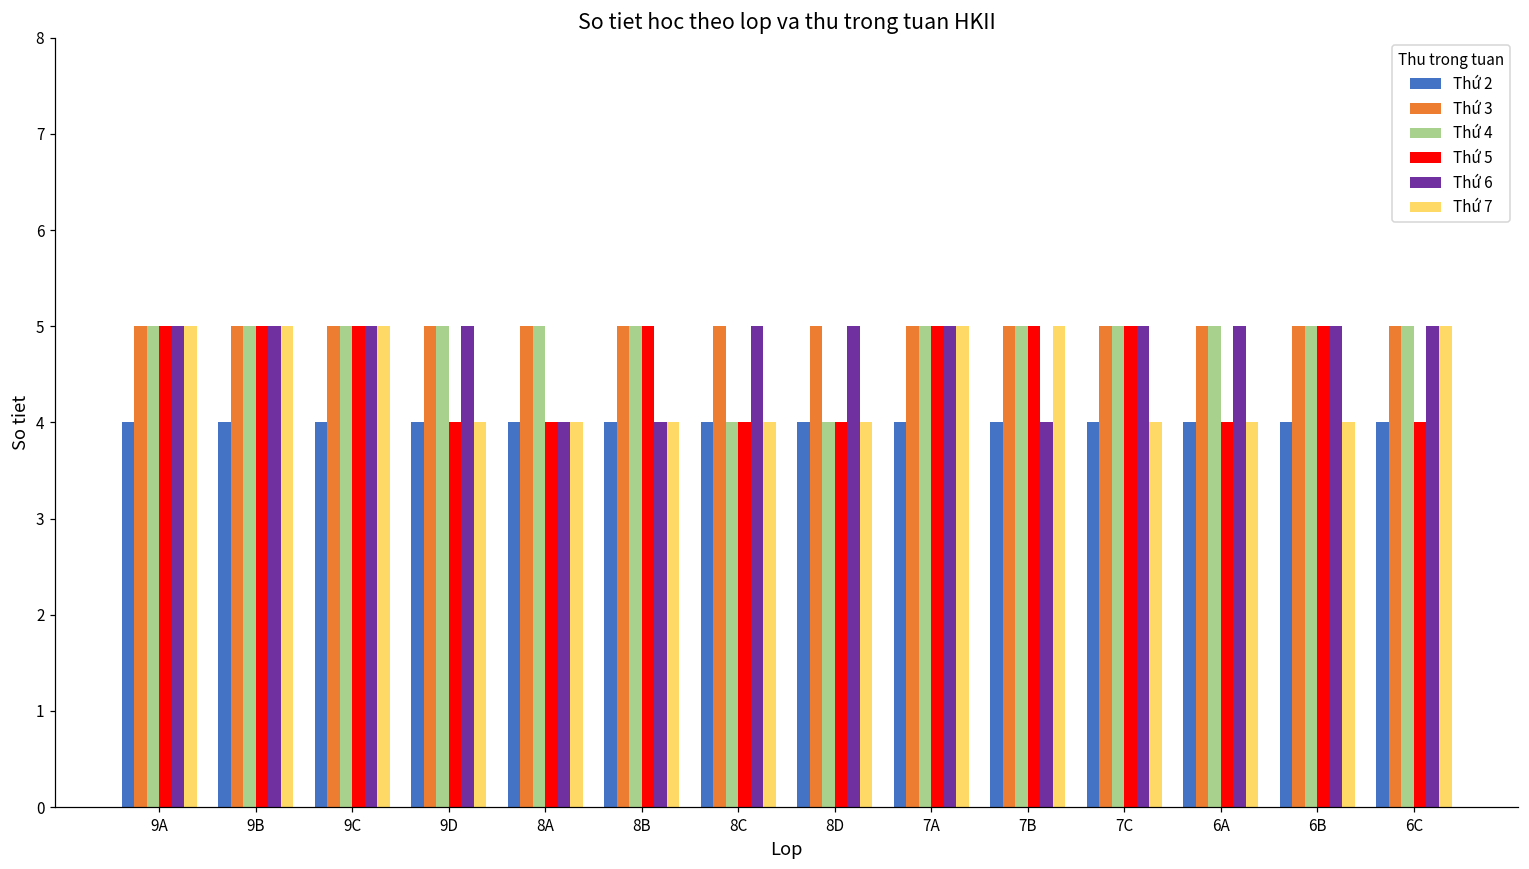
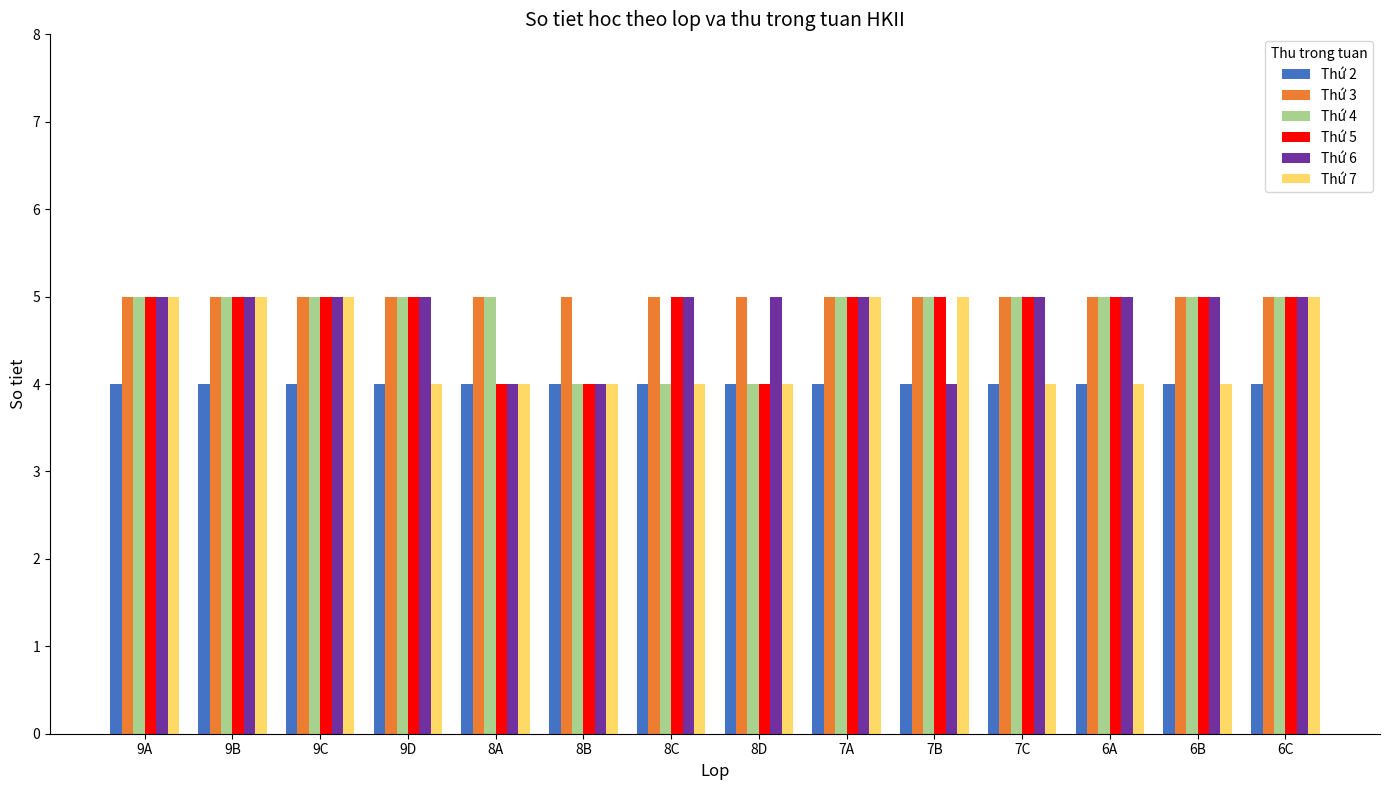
Thứ 5, 9D: 4 -> 5
Thứ 4, 8B: 5 -> 4
Thứ 5, 8B: 5 -> 4
Thứ 5, 8C: 4 -> 5
Thứ 5, 6A: 4 -> 5
Thứ 5, 6C: 4 -> 5
